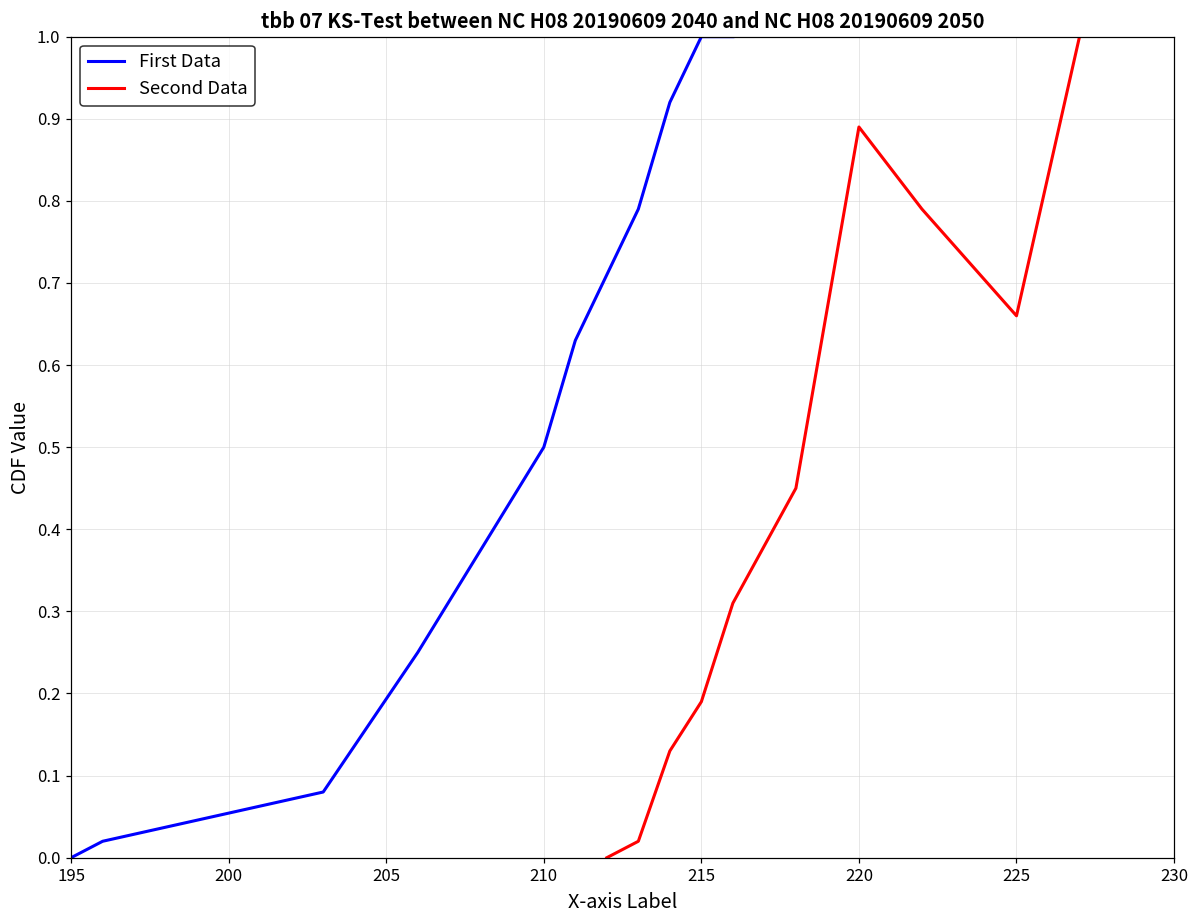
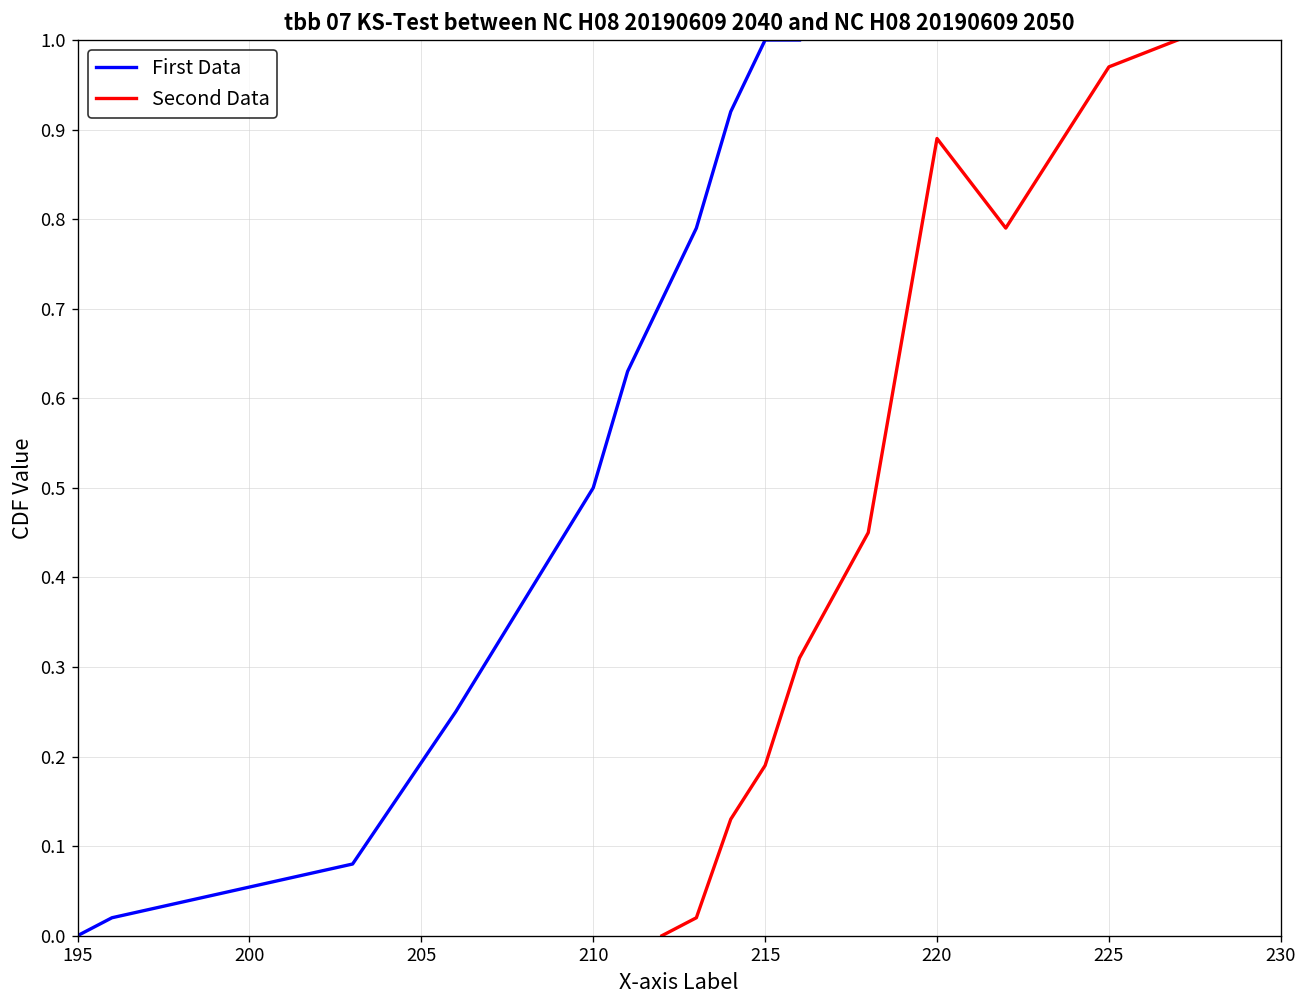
Second Data, 225: 0.66 -> 0.97
